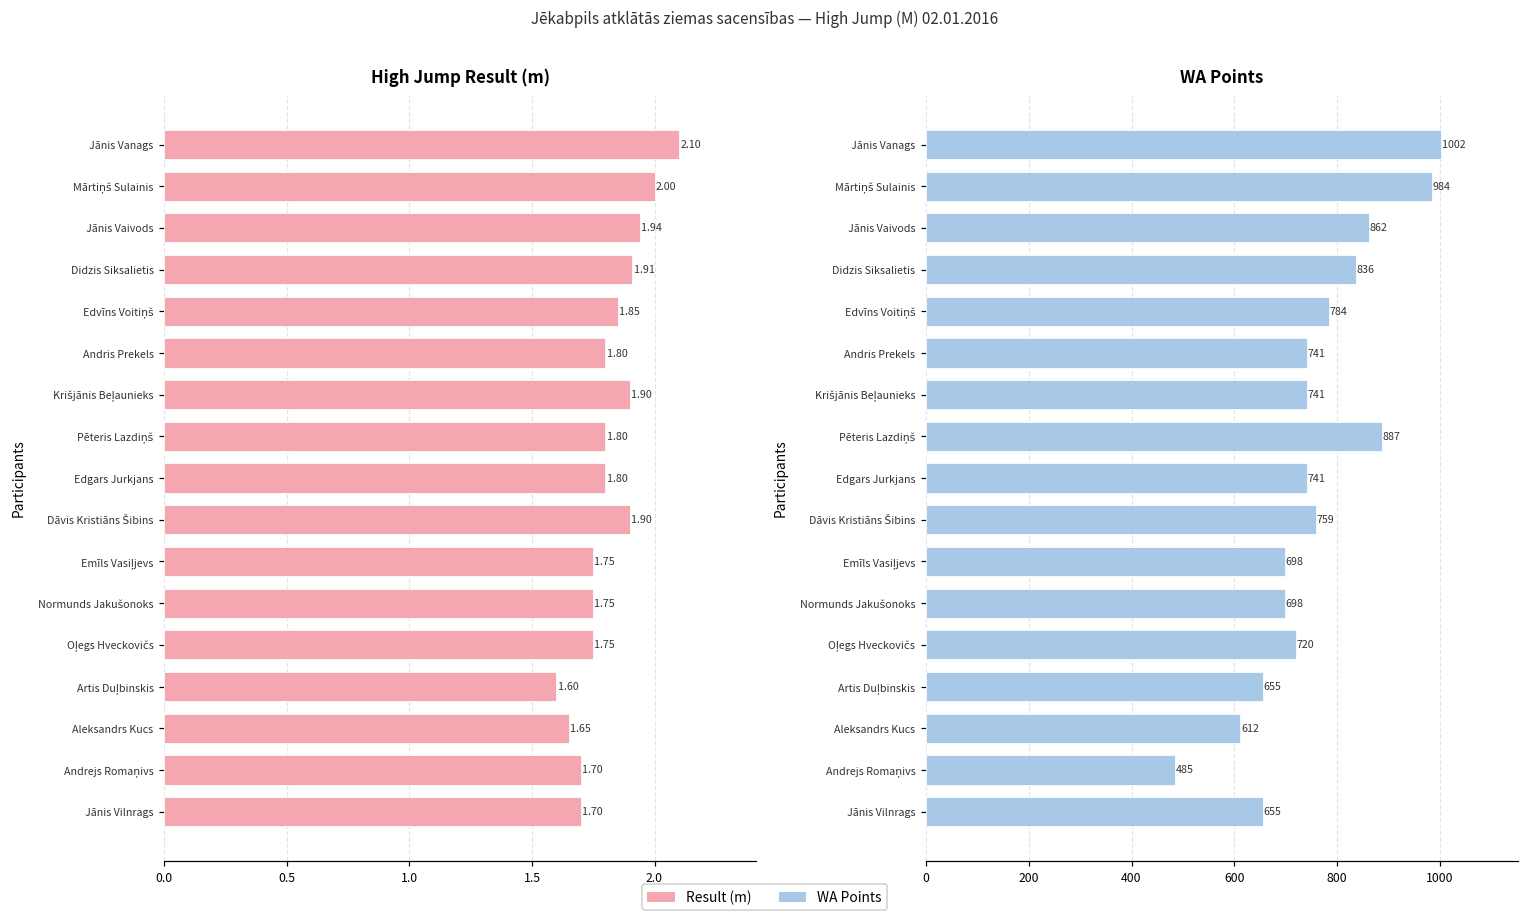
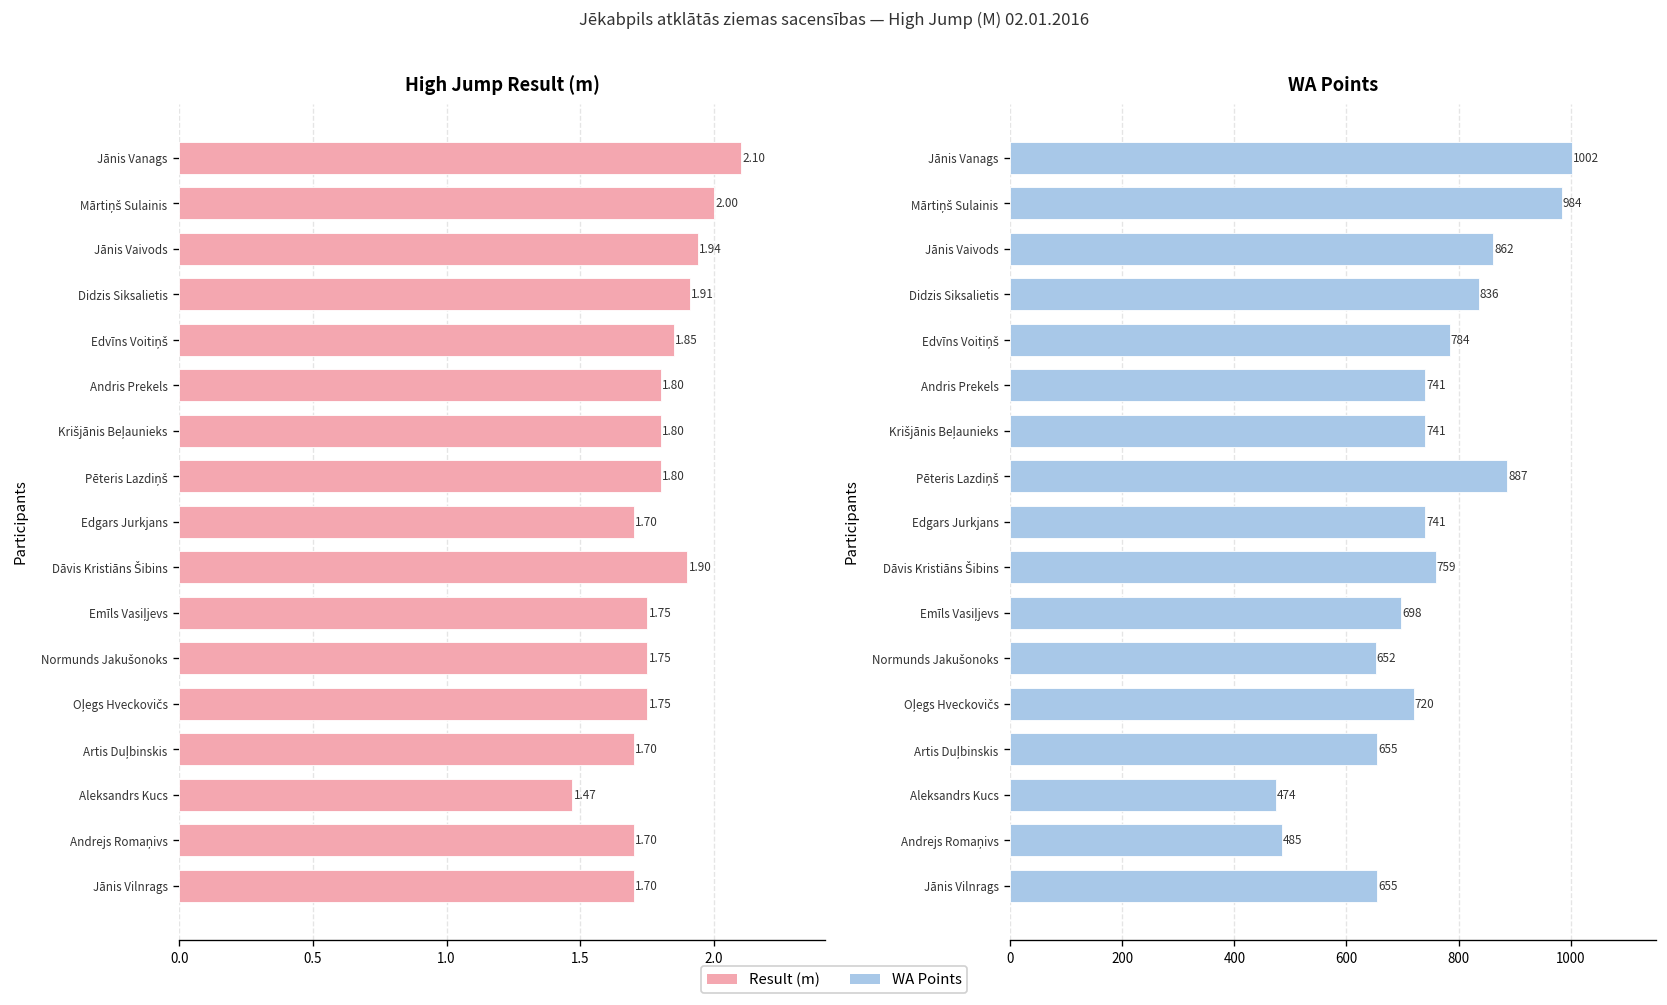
High Jump Result (m), Krišjānis Beļaunieks: 1.90 -> 1.80
High Jump Result (m), Edgars Jurkjans: 1.80 -> 1.70
High Jump Result (m), Artis Duļbinskis: 1.60 -> 1.70
High Jump Result (m), Aleksandrs Kucs: 1.65 -> 1.47
WA Points, Normunds Jakušonoks: 698 -> 652
WA Points, Aleksandrs Kucs: 612 -> 474
